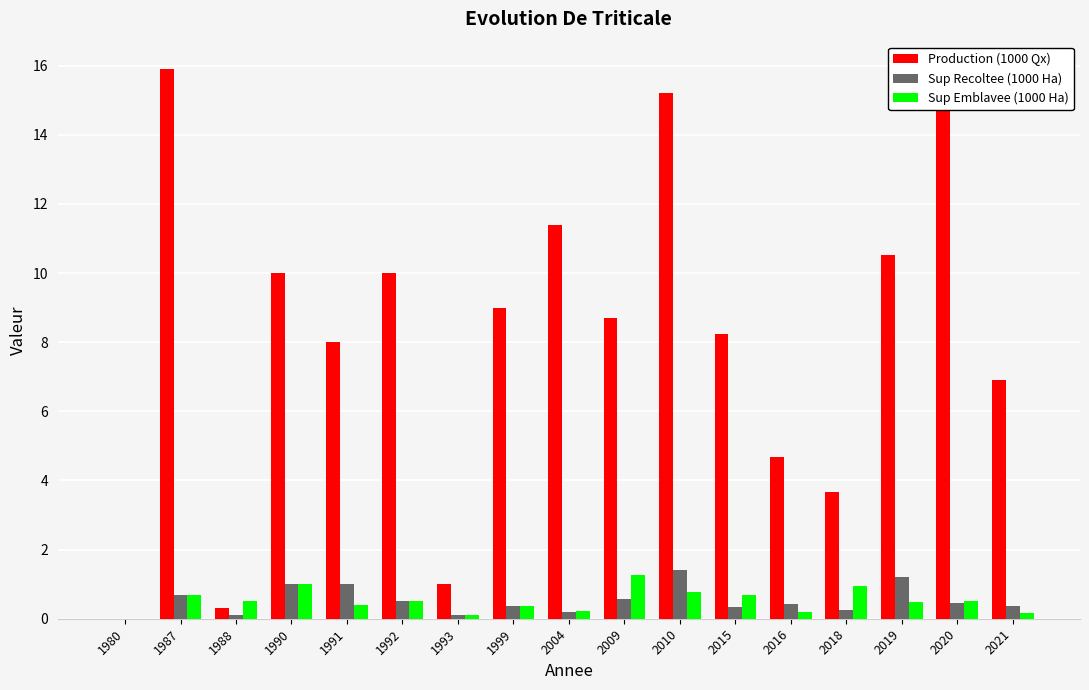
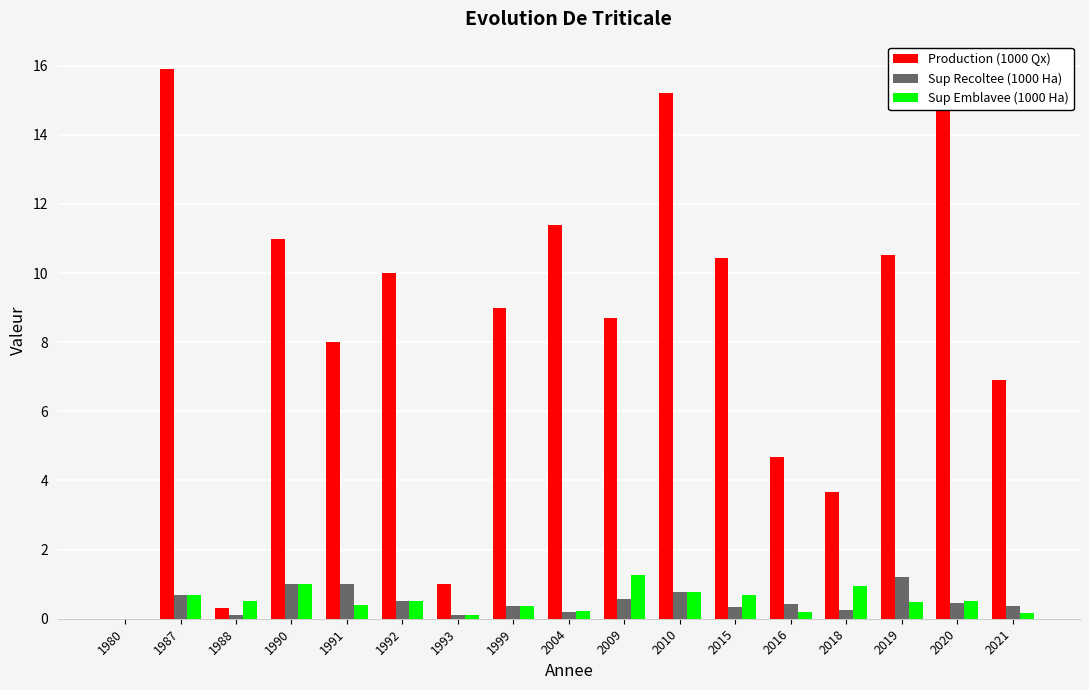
Production (1000 Qx), 1990: 10 -> 11
Sup Recoltee (1000 Ha), 2010: 1.4 -> 0.8
Production (1000 Qx), 2015: 8.3 -> 10.5
